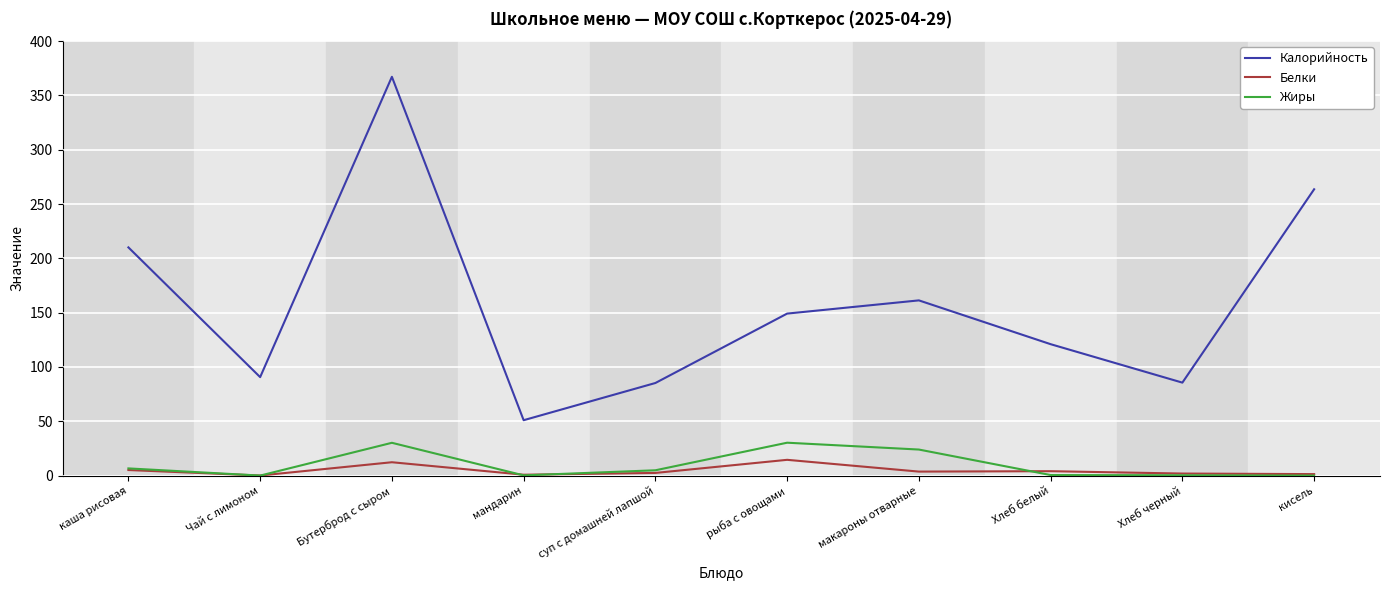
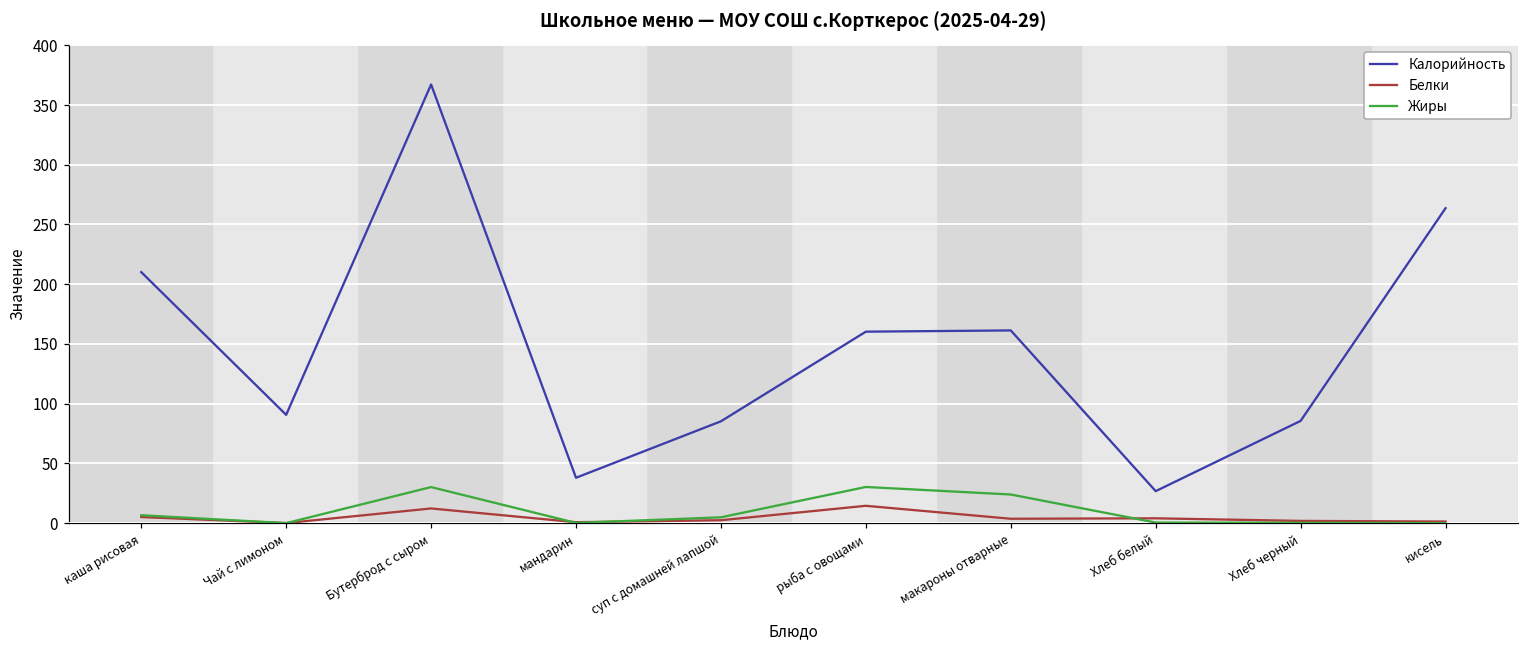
Калорийность, мандарин: 51 -> 38
Калорийность, рыба с овощами: 149 -> 160
Калорийность, Хлеб белый: 121 -> 27
